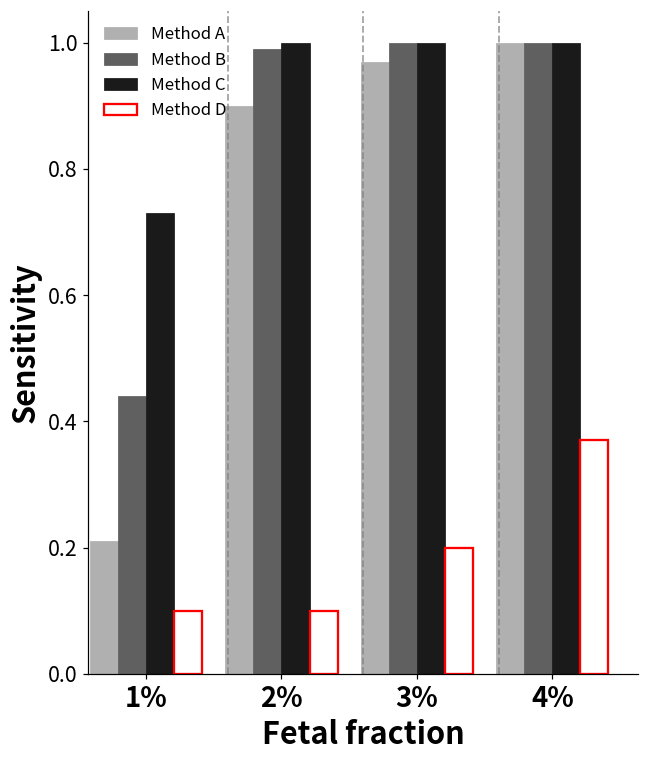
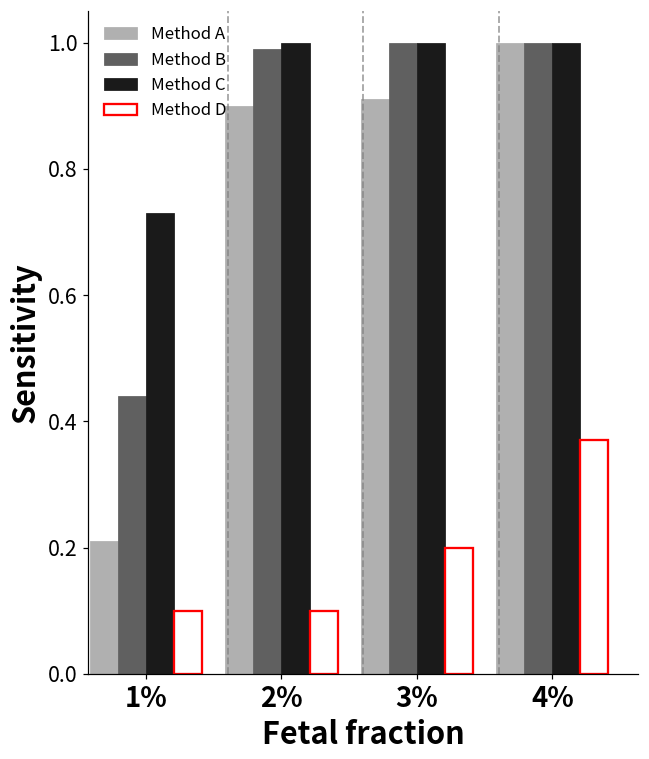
Method A, 3%: 0.97 -> 0.91
